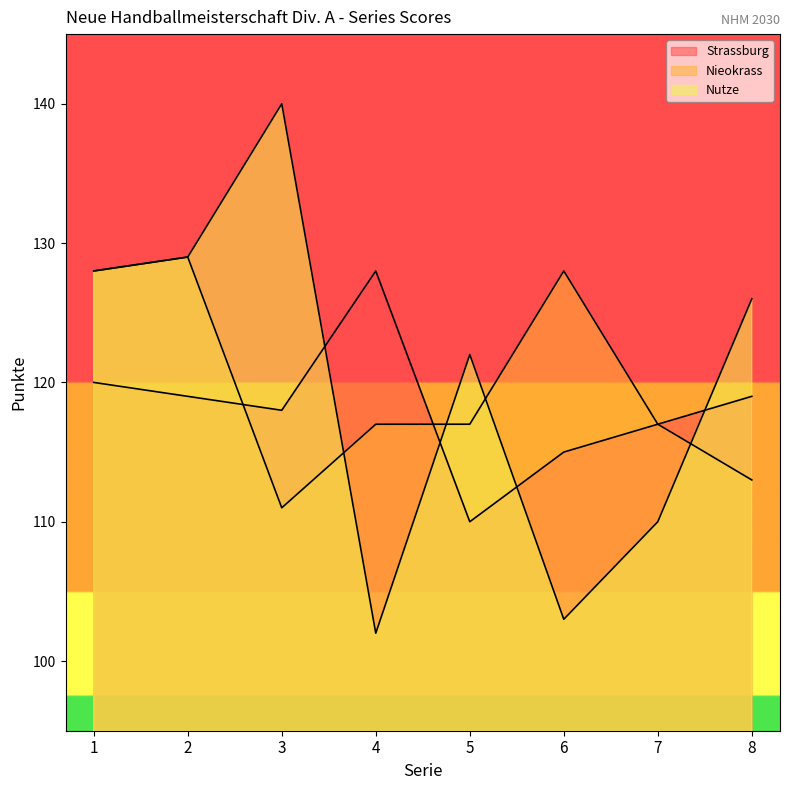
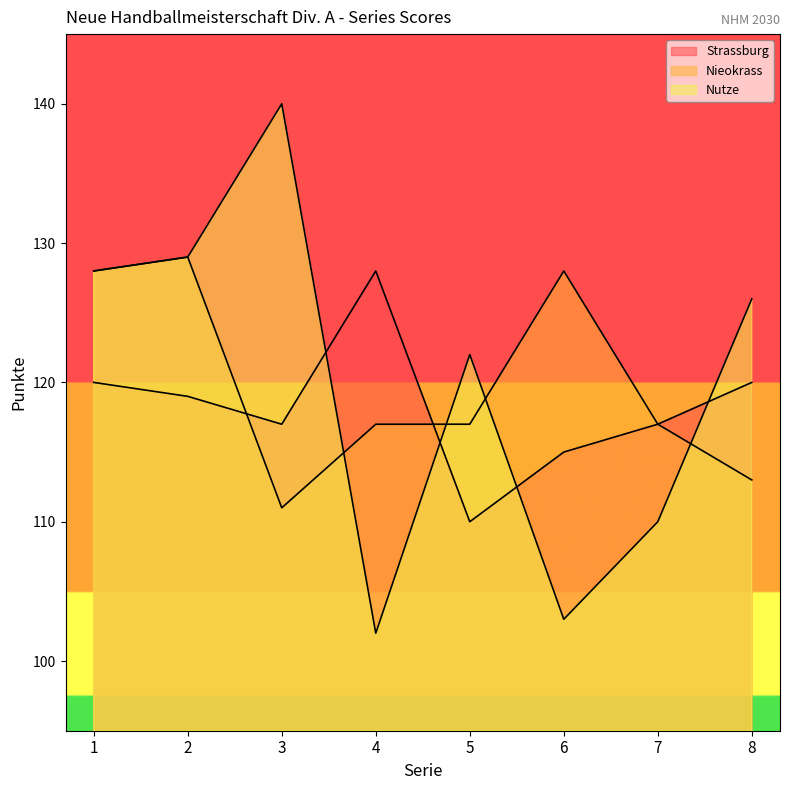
Strassburg, 3: 118 -> 117
Strassburg, 8: 119 -> 120
